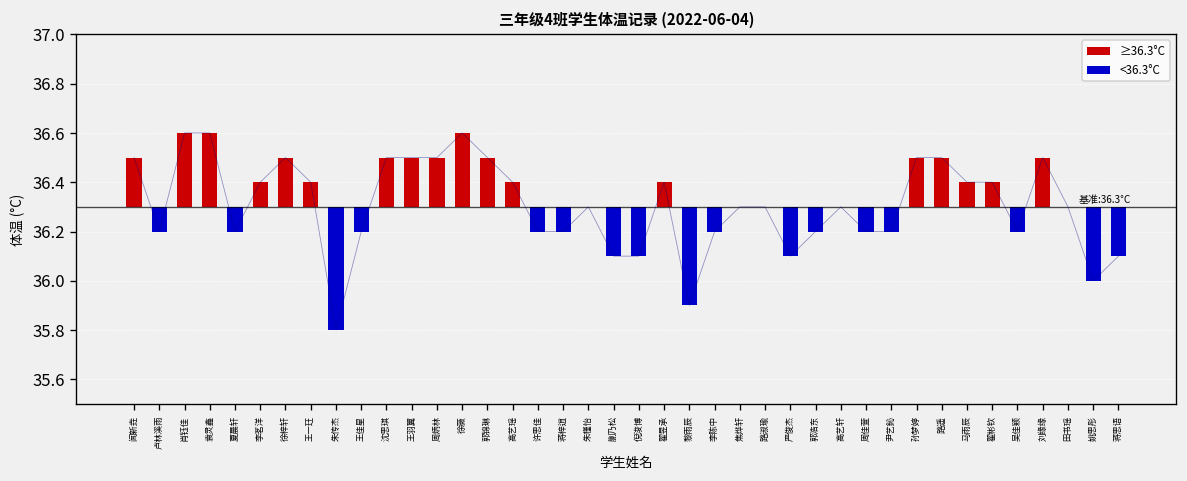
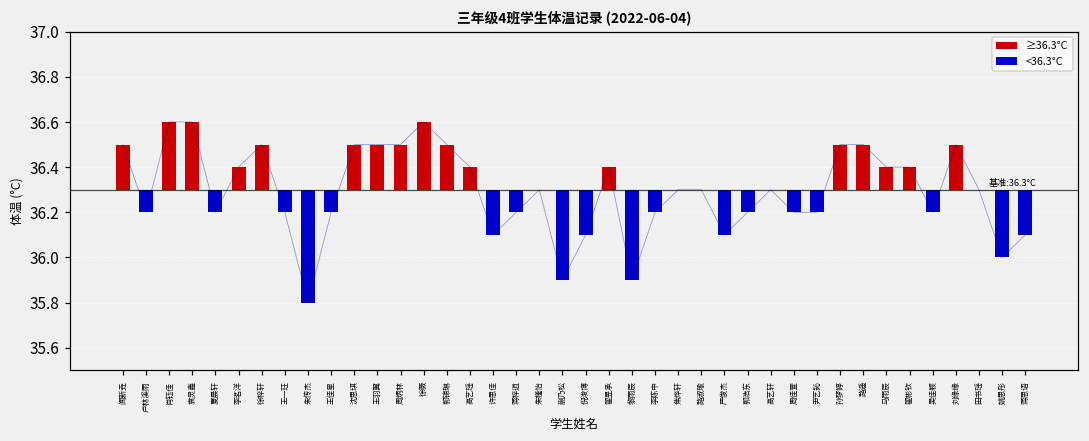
王一玨: 36.4 -> 36.2
许思佳: 36.2 -> 36.1
蒯乃松: 36.1 -> 35.9
